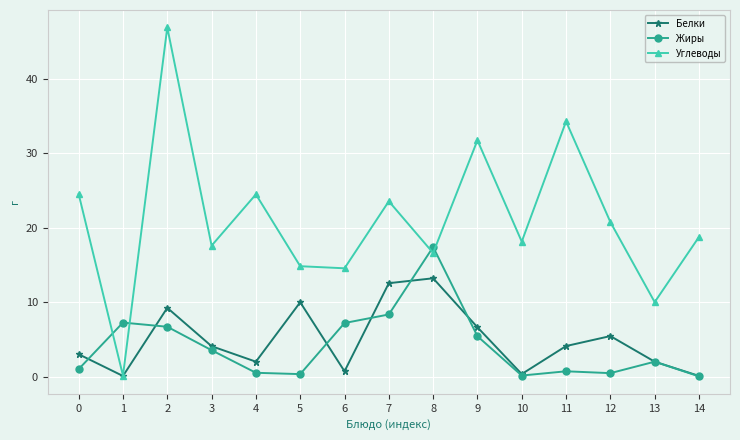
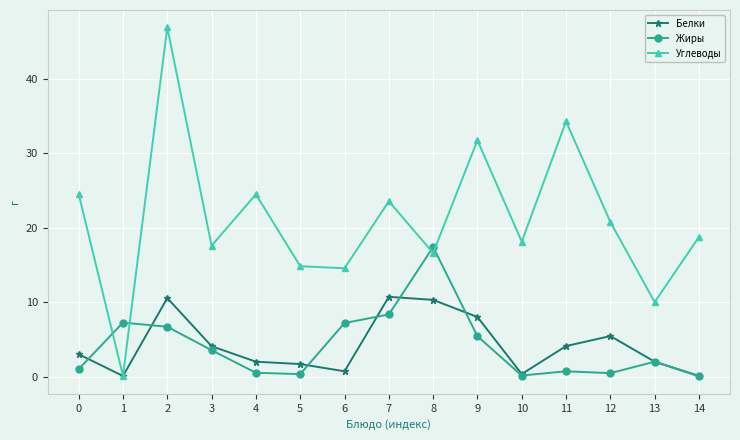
Белки, 2: 9 -> 11
Белки, 5: 10 -> 2
Белки, 7: 13 -> 11
Белки, 8: 13 -> 10
Белки, 9: 7 -> 8
